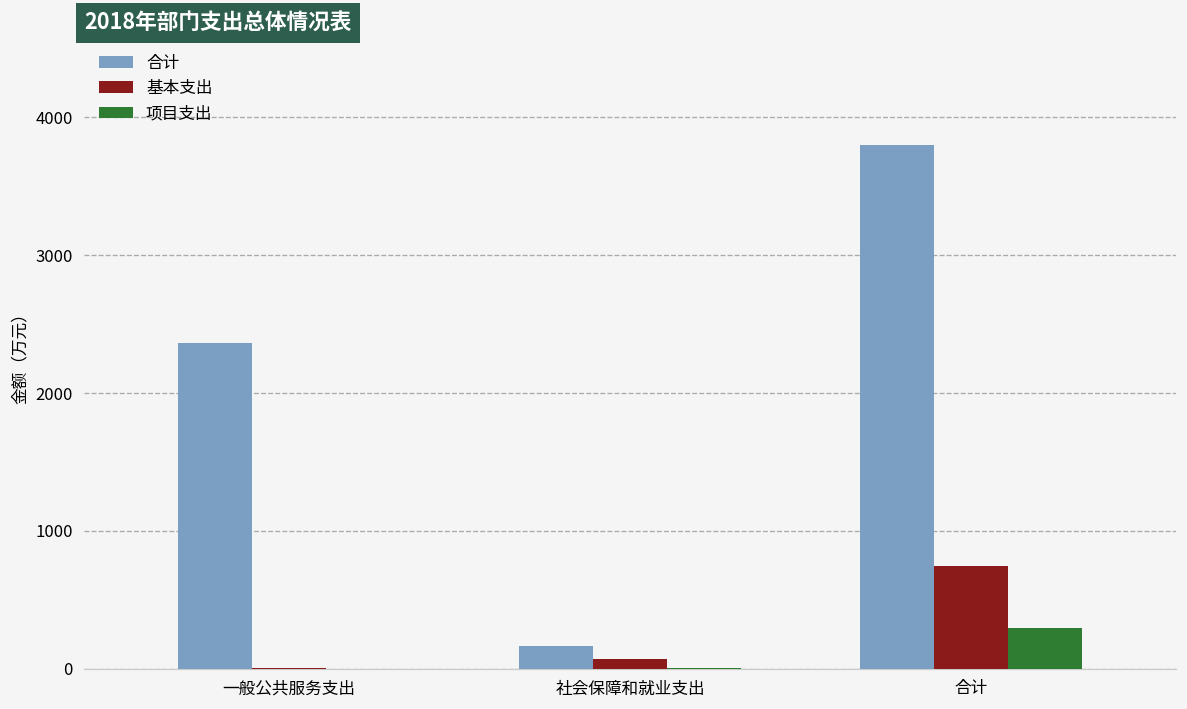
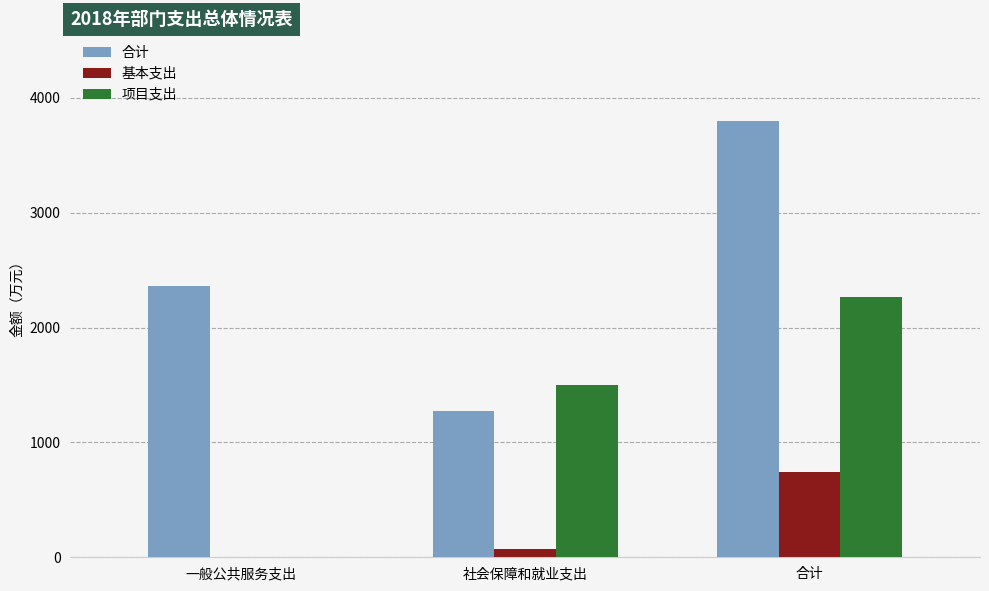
合计, 社会保障和就业支出: 160 -> 1270
项目支出, 社会保障和就业支出: 0 -> 1500
项目支出, 合计: 300 -> 2260
